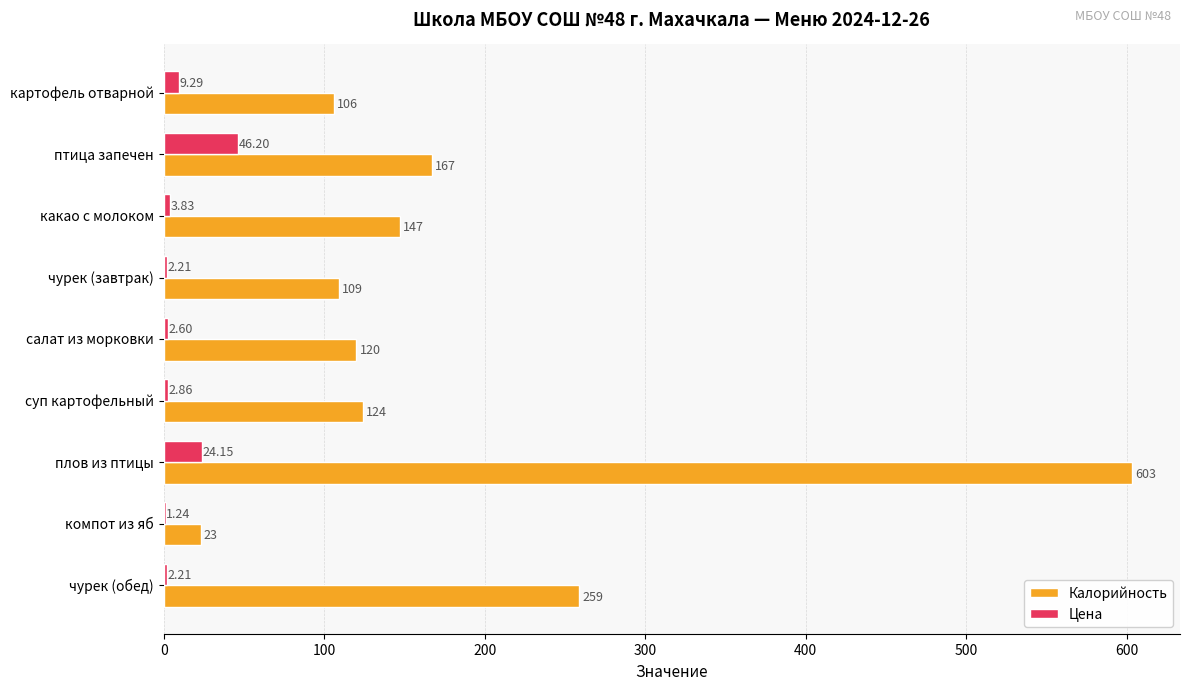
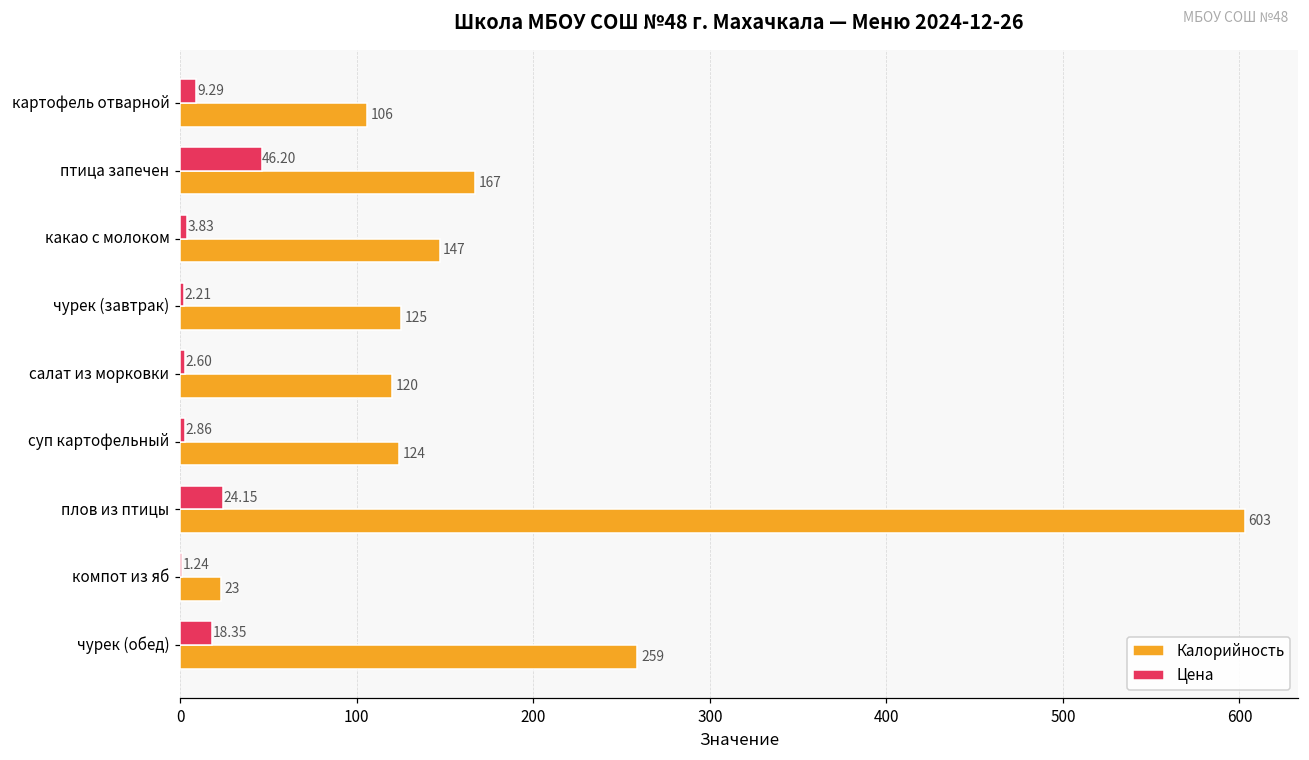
Калорийность, чурек (завтрак): 109 -> 125
Цена, чурек (обед): 2.21 -> 18.35
